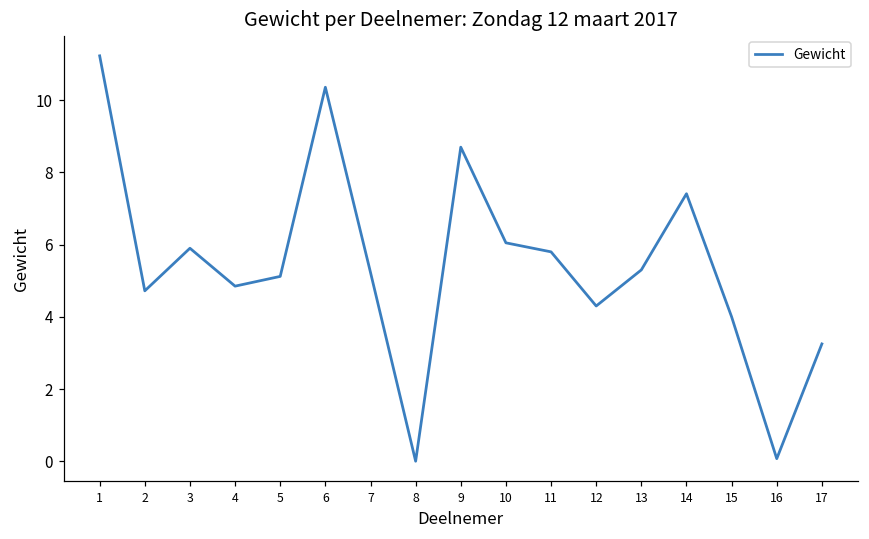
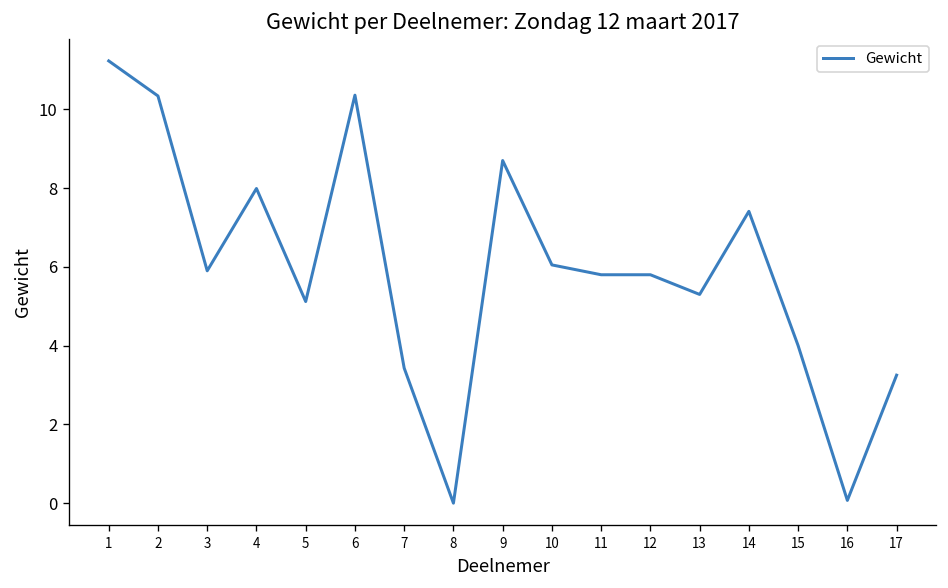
2: 4.7 -> 10.3
4: 4.9 -> 8.0
7: 5.2 -> 3.4
12: 4.3 -> 5.8
